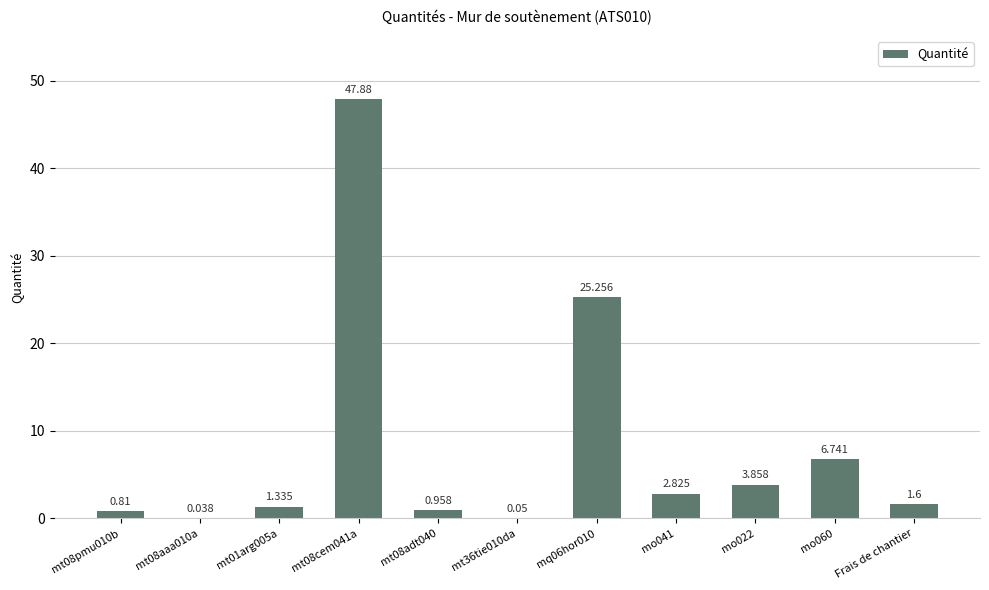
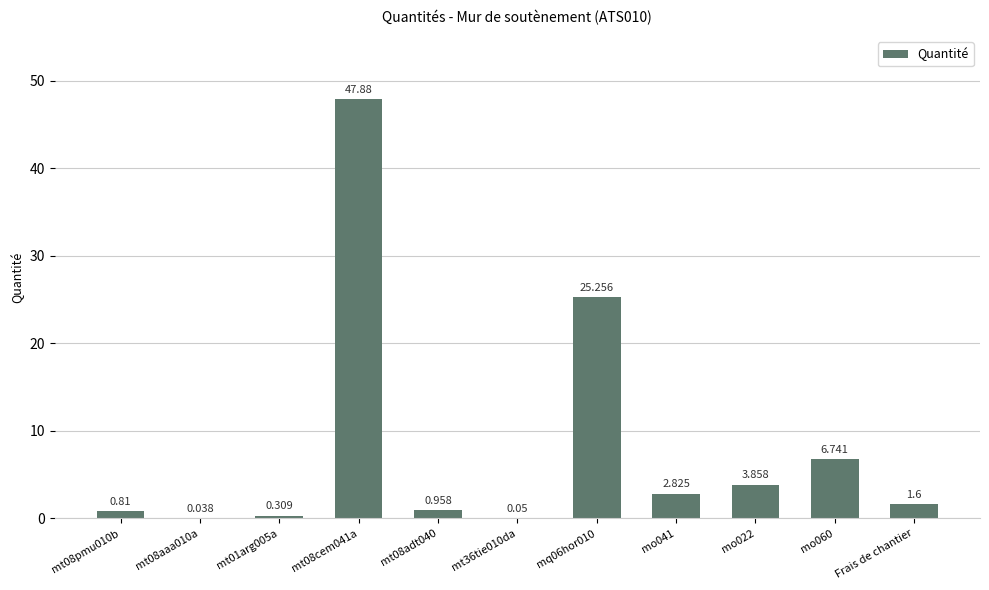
mt01arg005a: 1.335 -> 0.309
